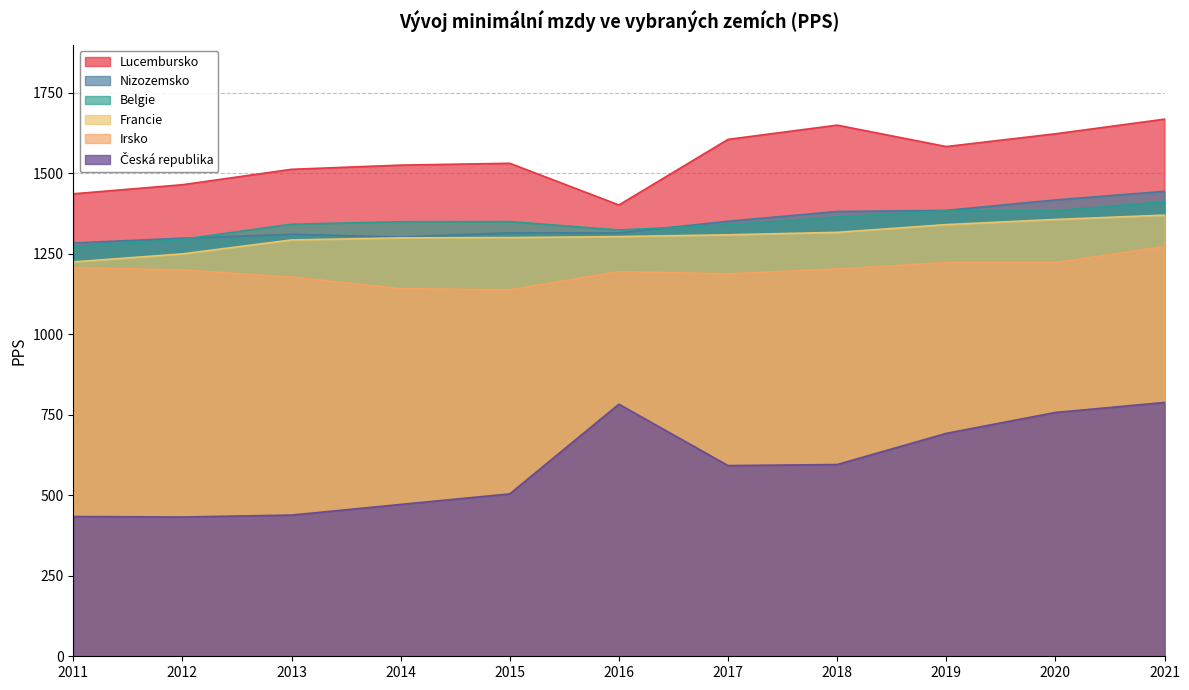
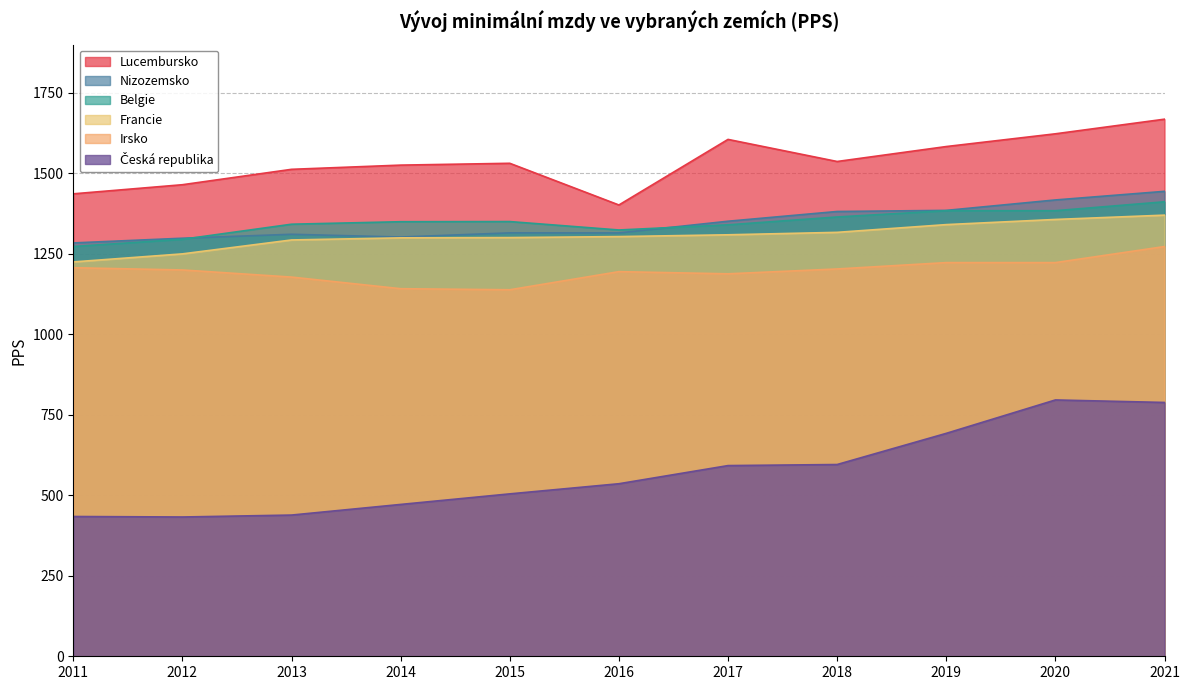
Česká republika, 2016: 780 -> 540
Lucembursko, 2018: 1650 -> 1540
Česká republika, 2020: 760 -> 800
